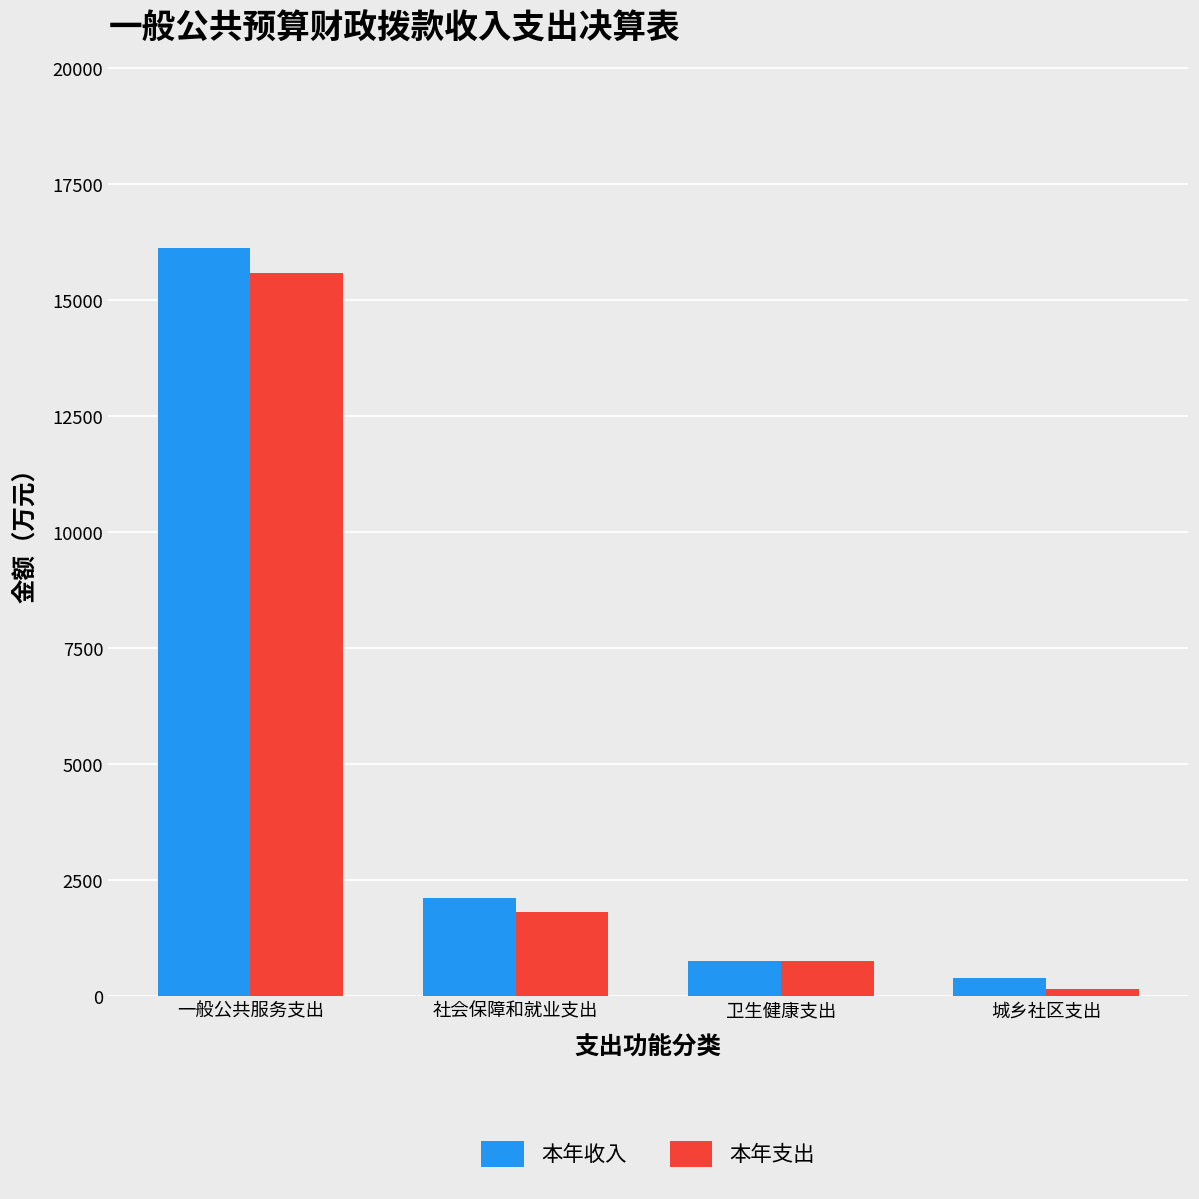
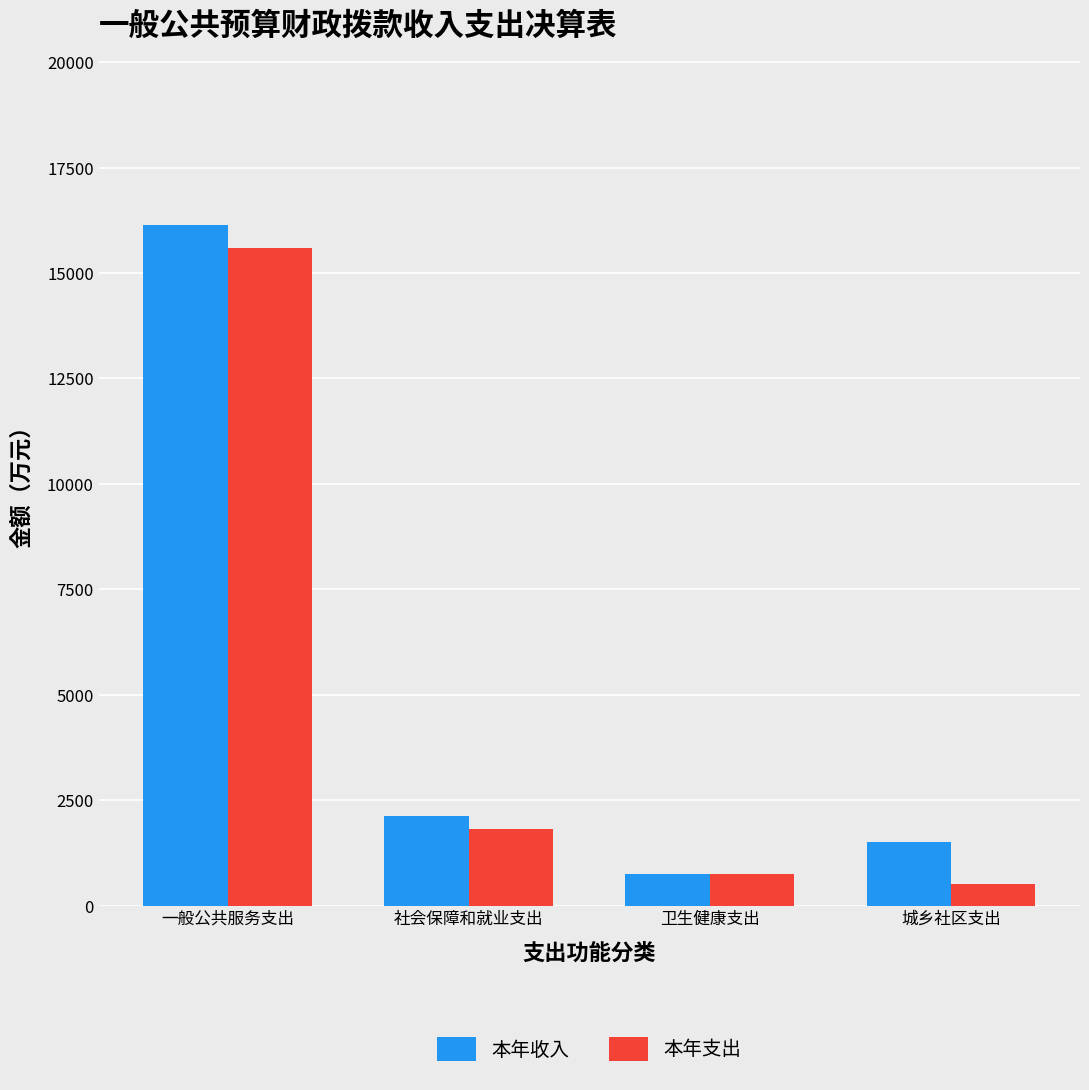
本年收入, 城乡社区支出: 400 -> 1500
本年支出, 城乡社区支出: 200 -> 500
